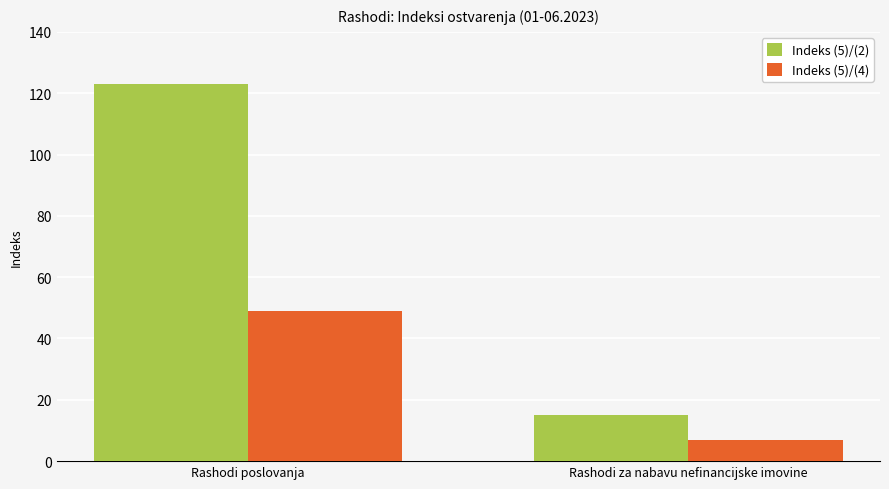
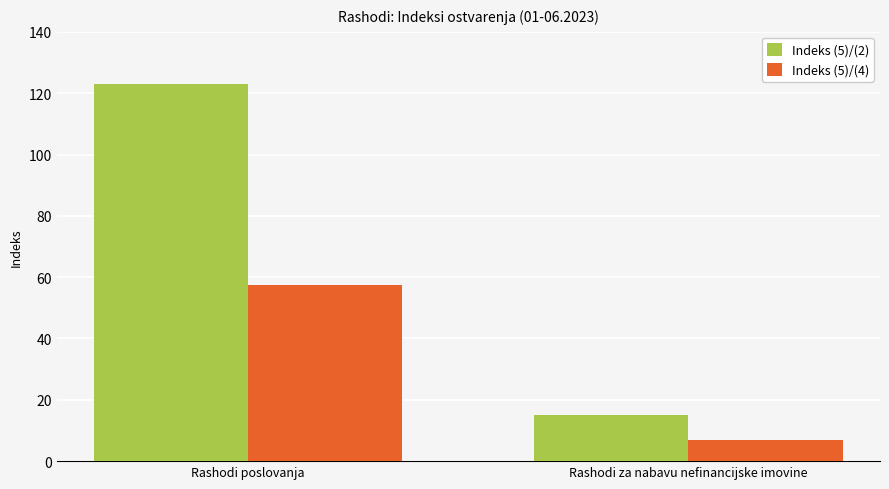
Indeks (5)/(4), Rashodi poslovanja: 49 -> 58
